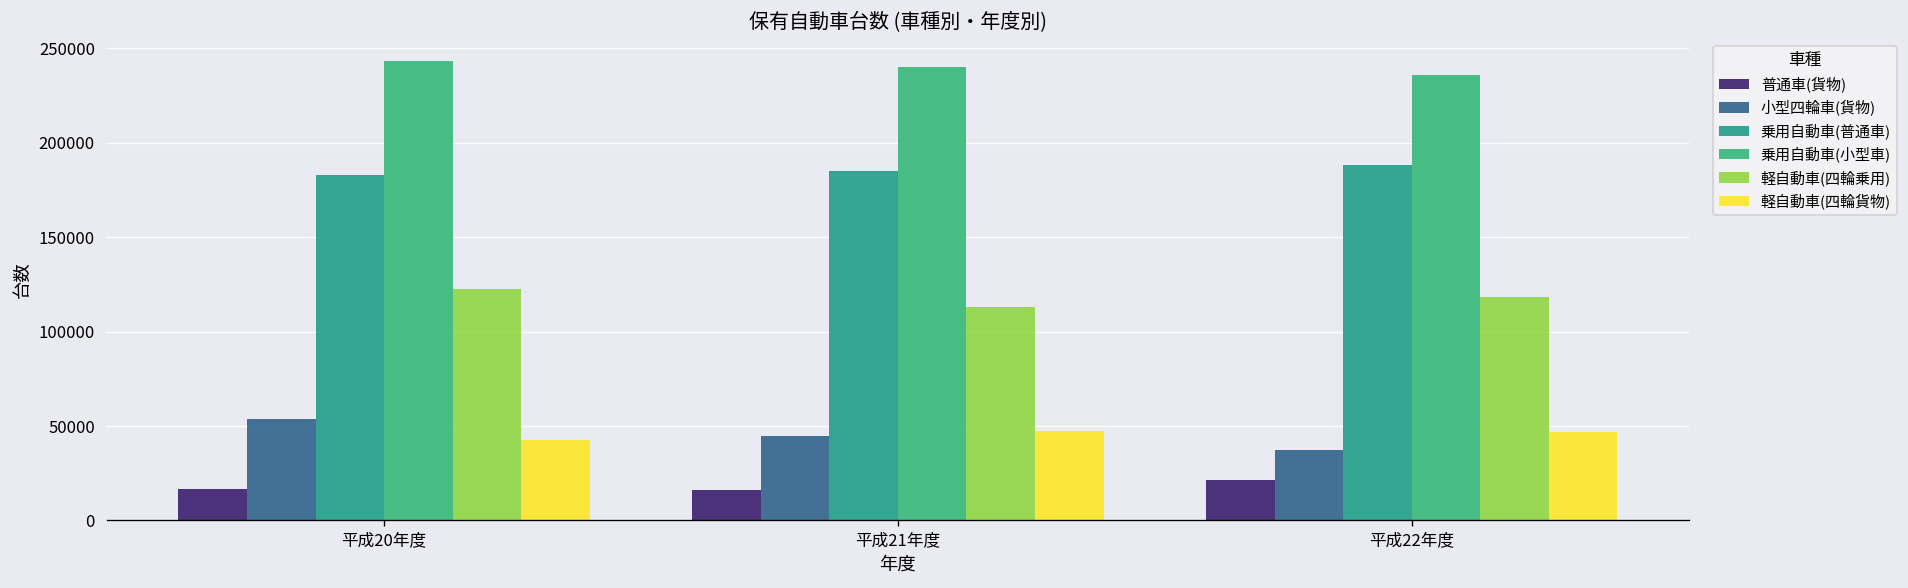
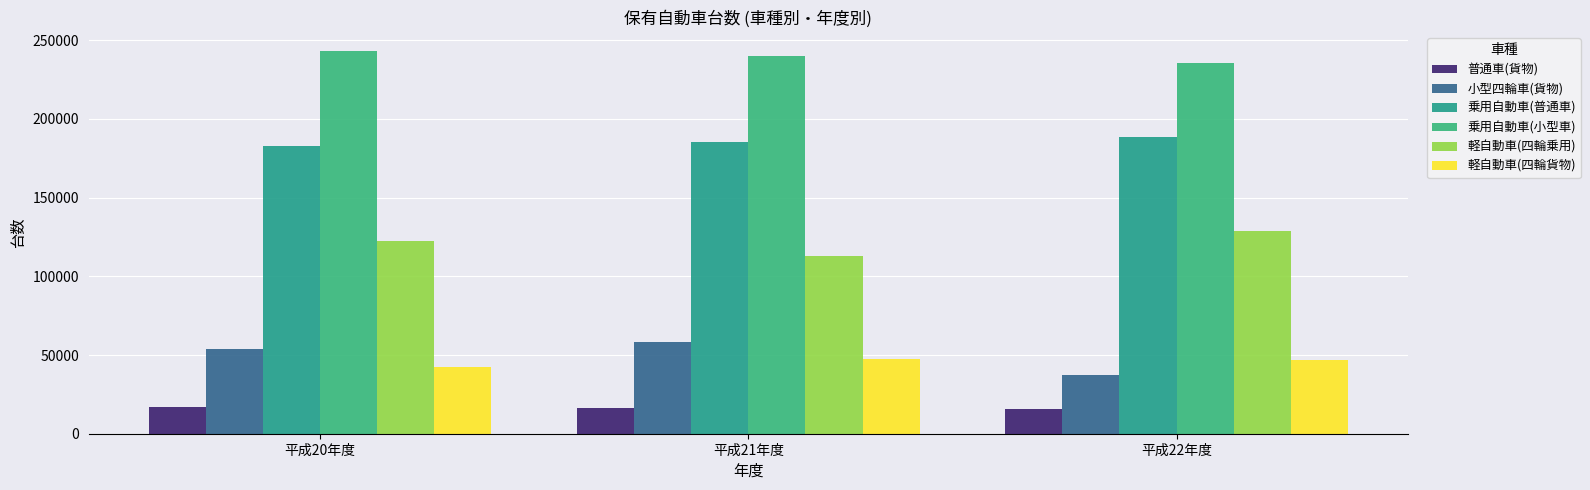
小型四輪車(貨物), 平成21年度: 45000 -> 58000
普通車(貨物), 平成22年度: 21000 -> 16000
軽自動車(四輪乗用), 平成22年度: 118000 -> 129000
